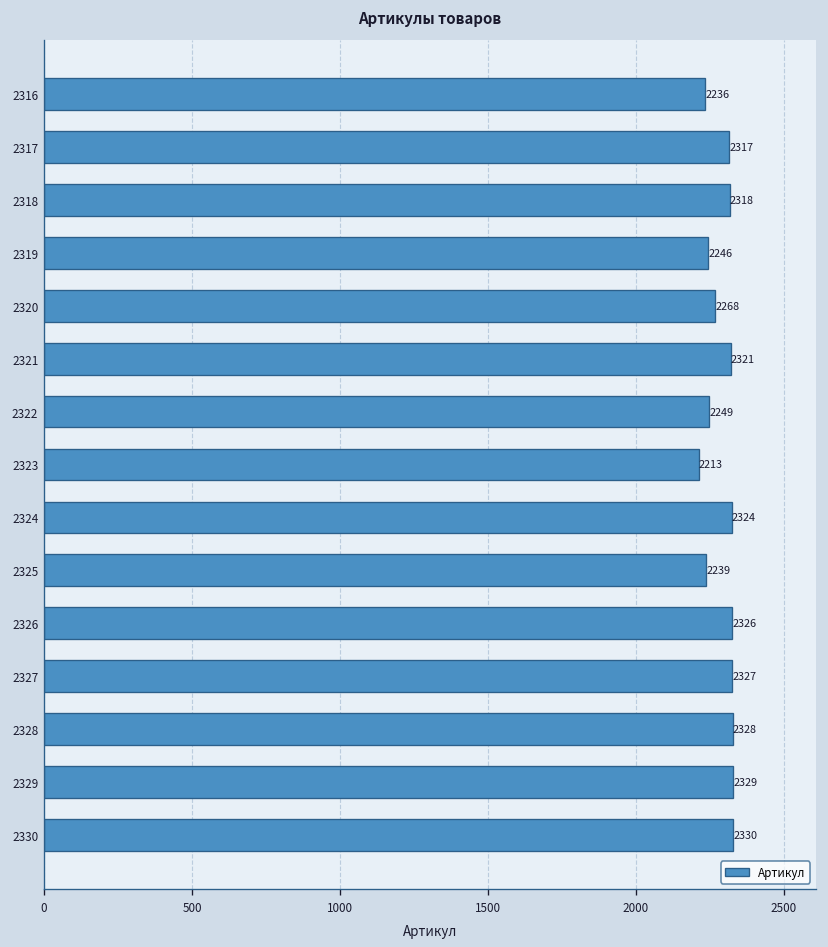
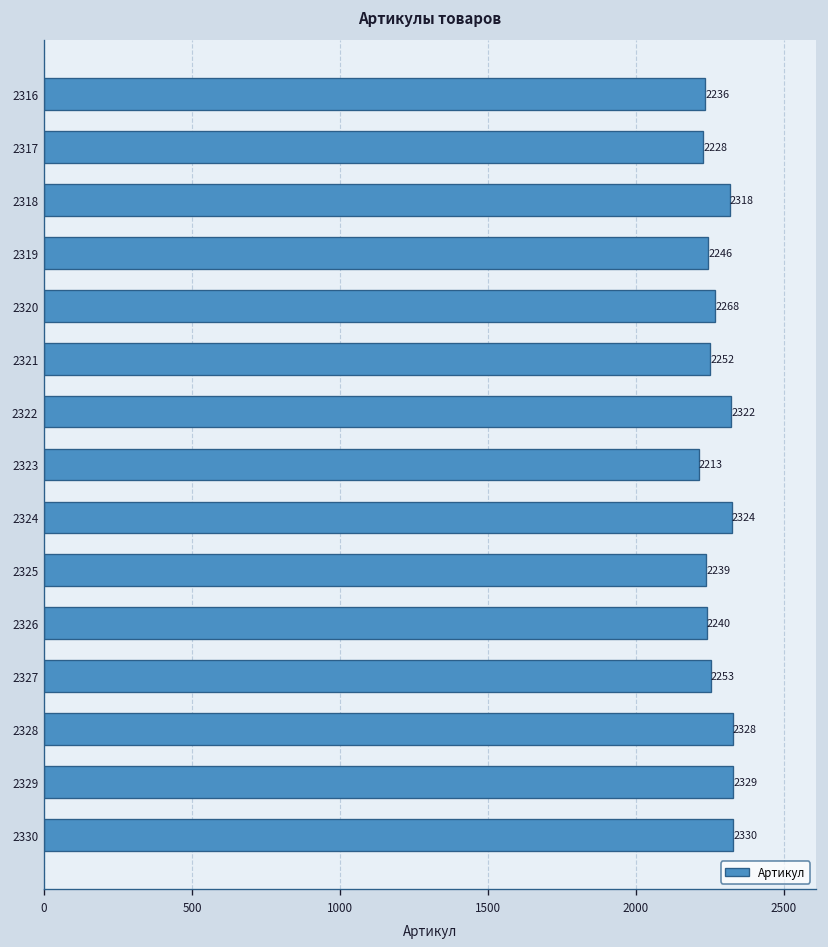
2317: 2317 -> 2228
2321: 2321 -> 2252
2322: 2249 -> 2322
2326: 2326 -> 2240
2327: 2327 -> 2253
